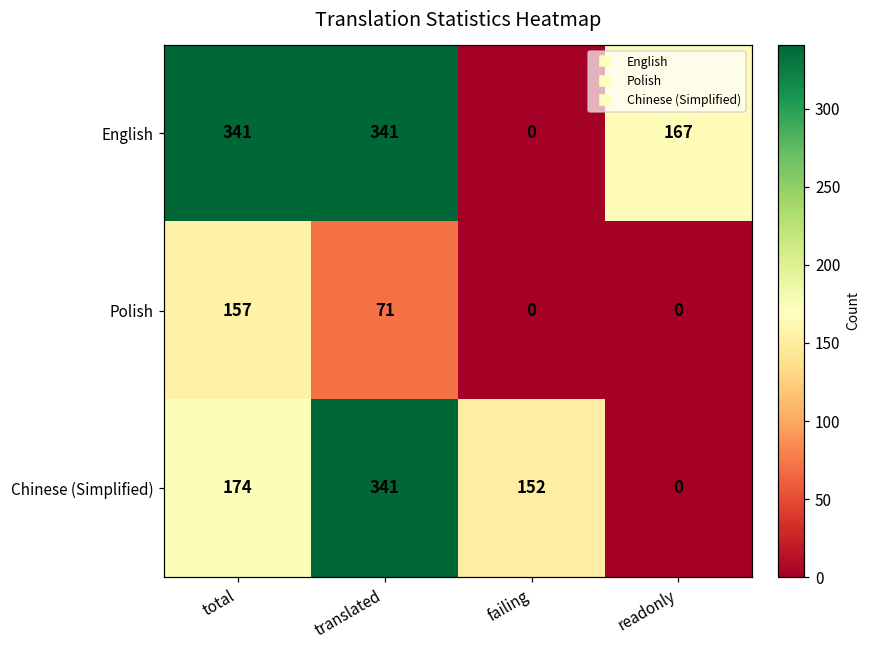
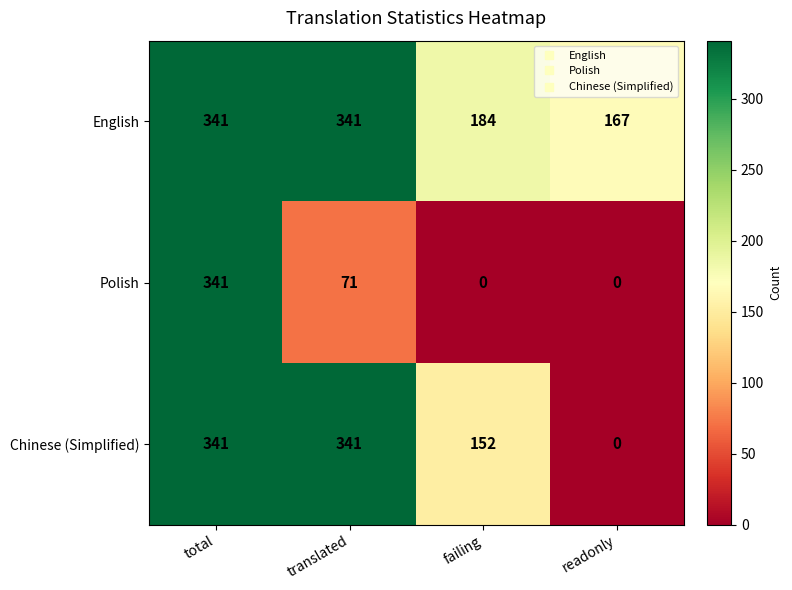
English, failing: 0 -> 184
Polish, total: 157 -> 341
Chinese (Simplified), total: 174 -> 341
